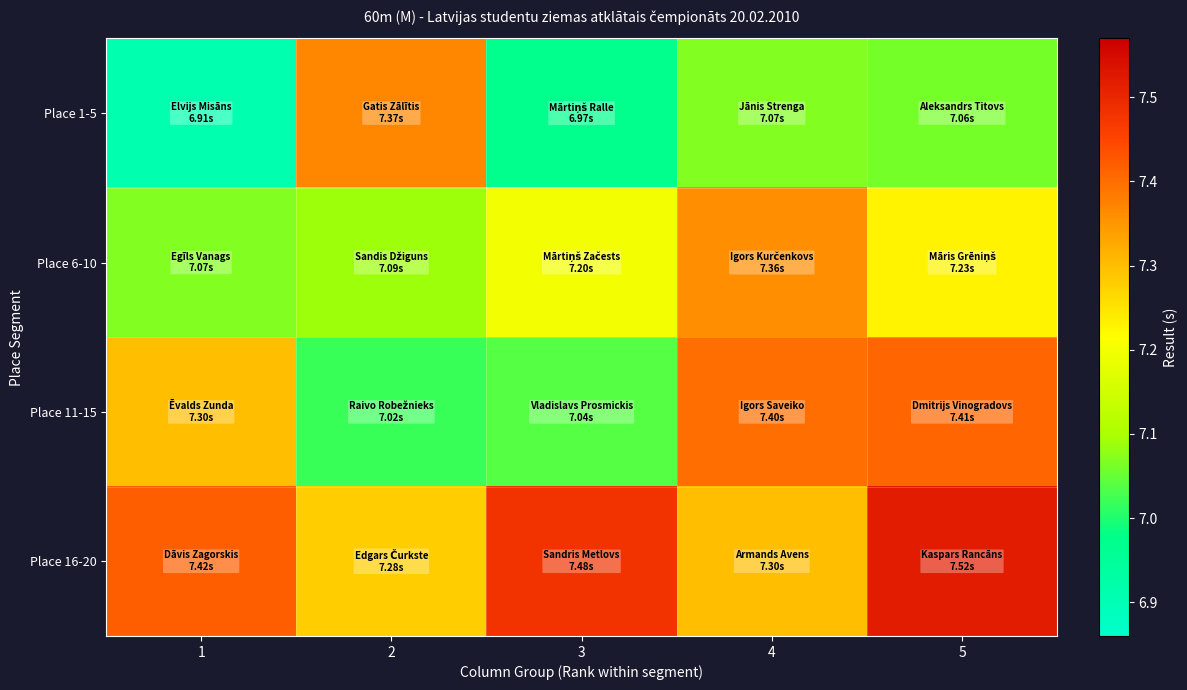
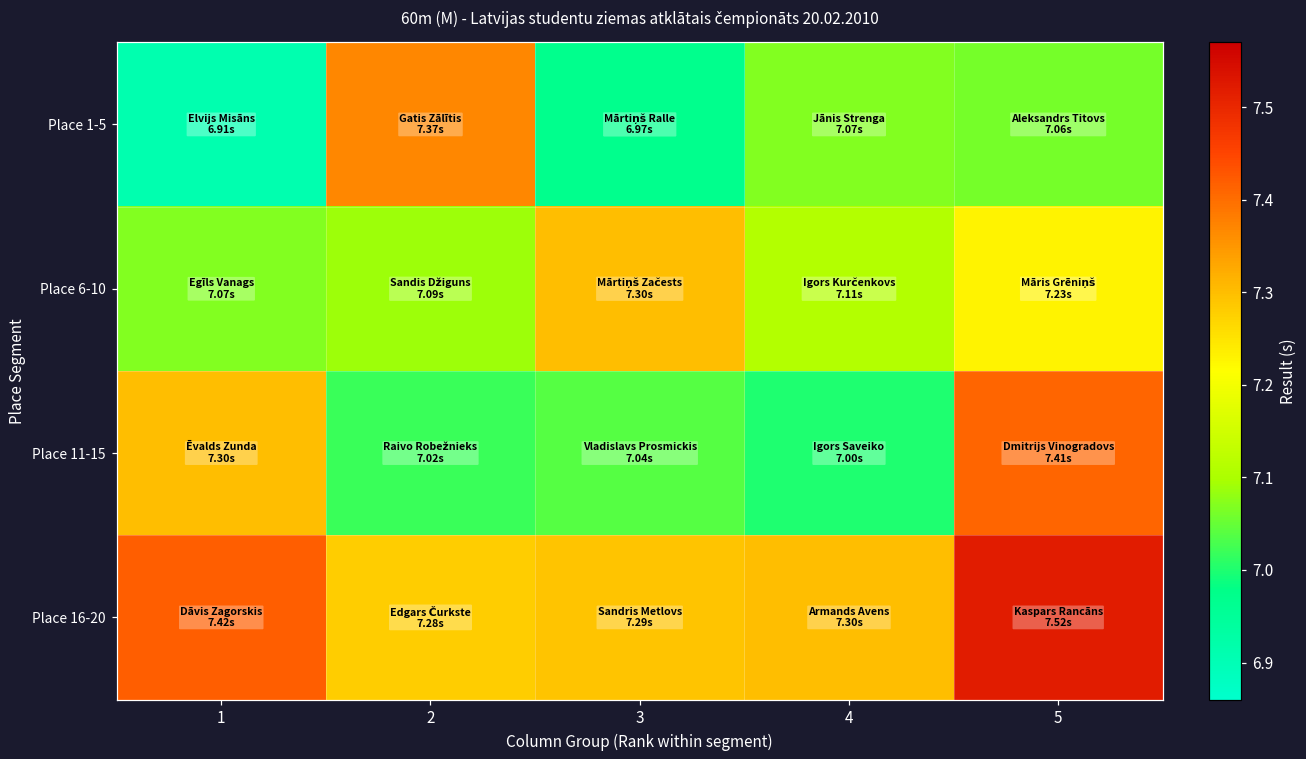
Place 6-10, 3: 7.20s -> 7.30s
Place 6-10, 4: 7.36s -> 7.11s
Place 11-15, 4: 7.40s -> 7.00s
Place 16-20, 3: 7.48s -> 7.29s
